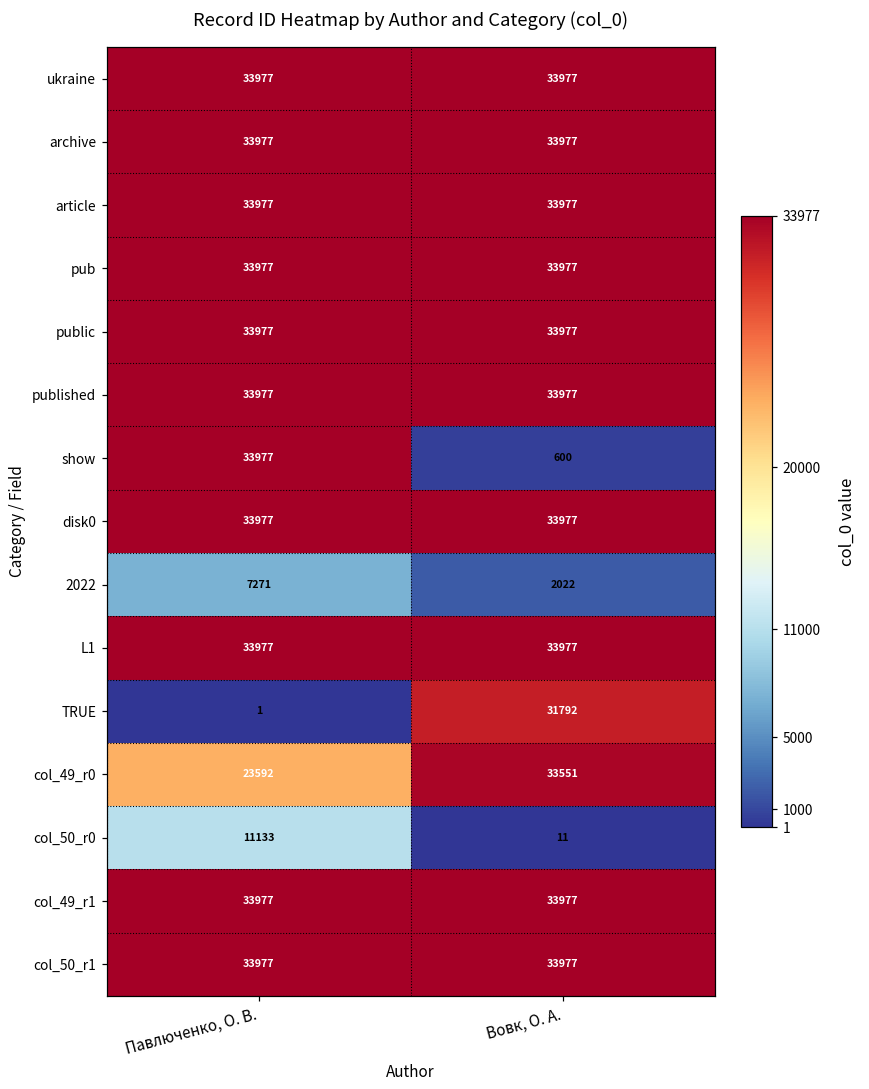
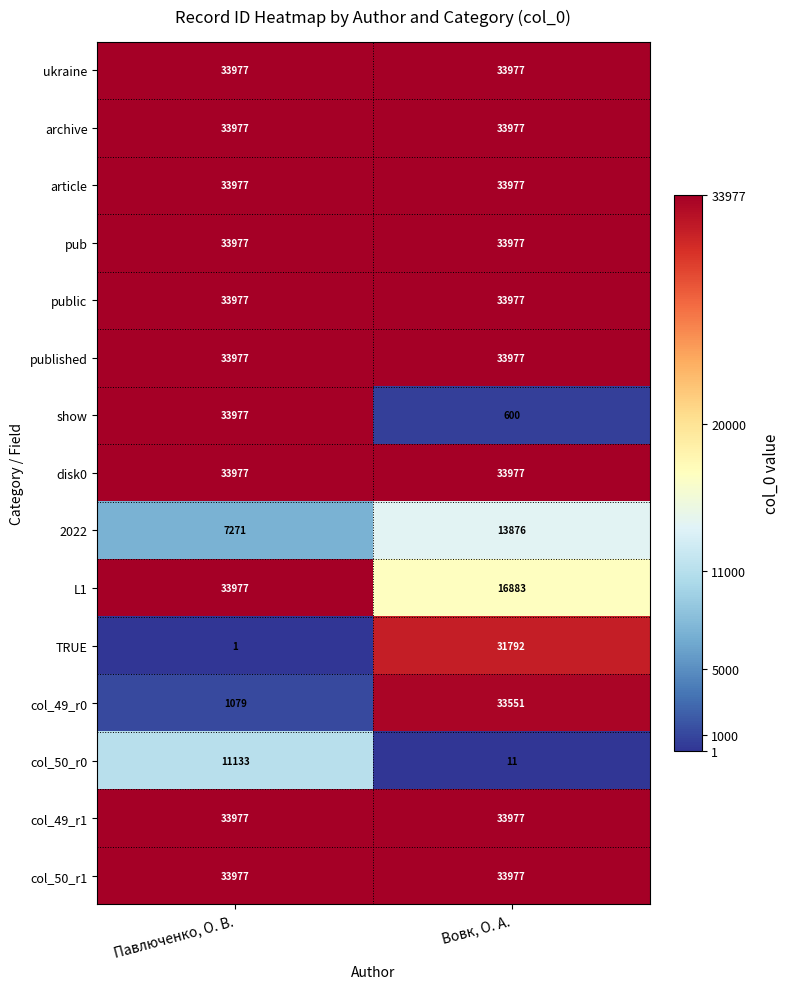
2022, Вовк, О. А.: 2022 -> 13876
L1, Вовк, О. А.: 33977 -> 16883
col_49_r0, Павлюченко, О. В.: 23592 -> 1079
